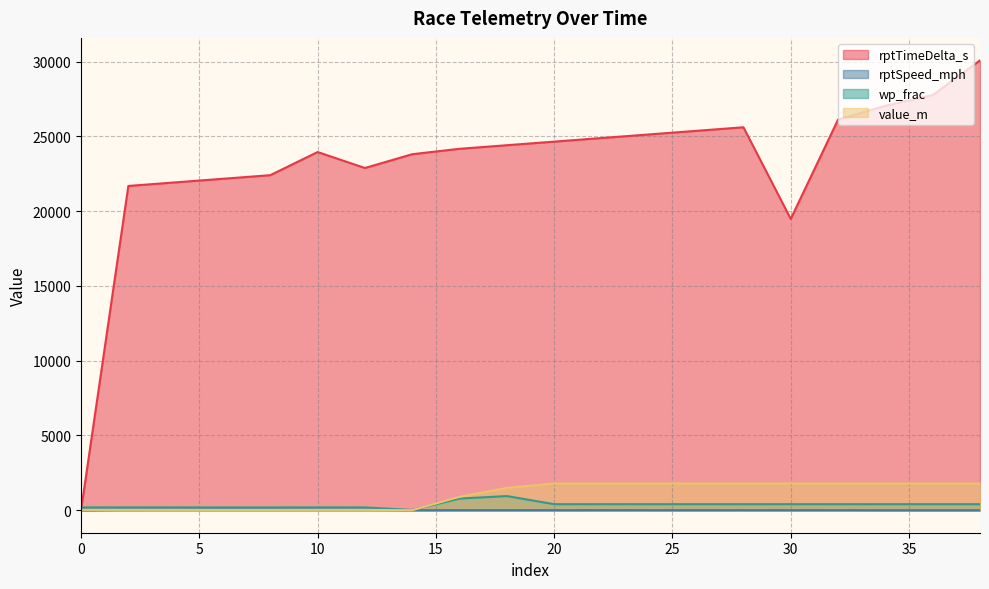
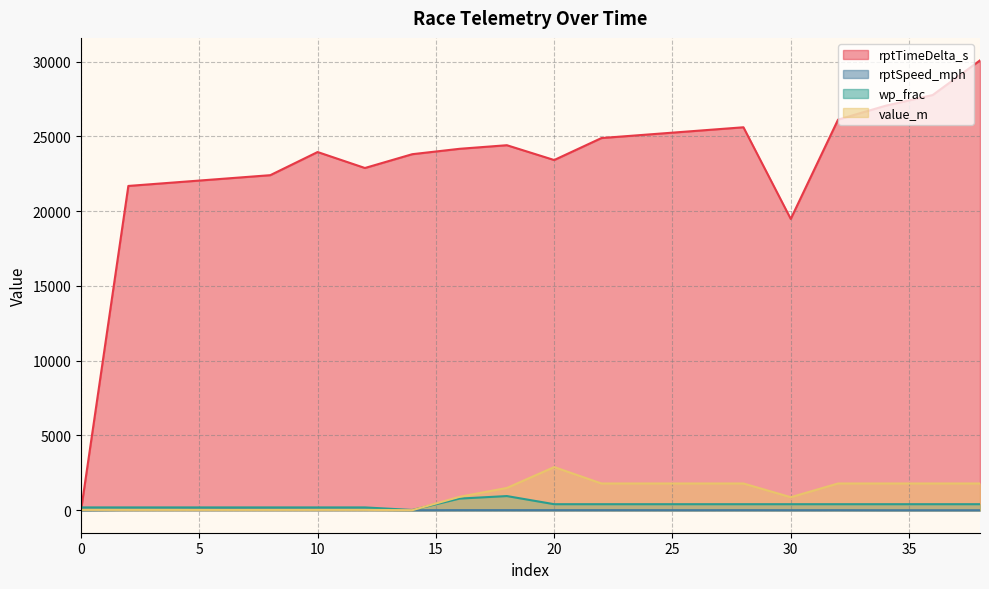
rptTimeDelta_s, 20: 24700 -> 23400
value_m, 20: 1800 -> 2900
value_m, 30: 1800 -> 900
